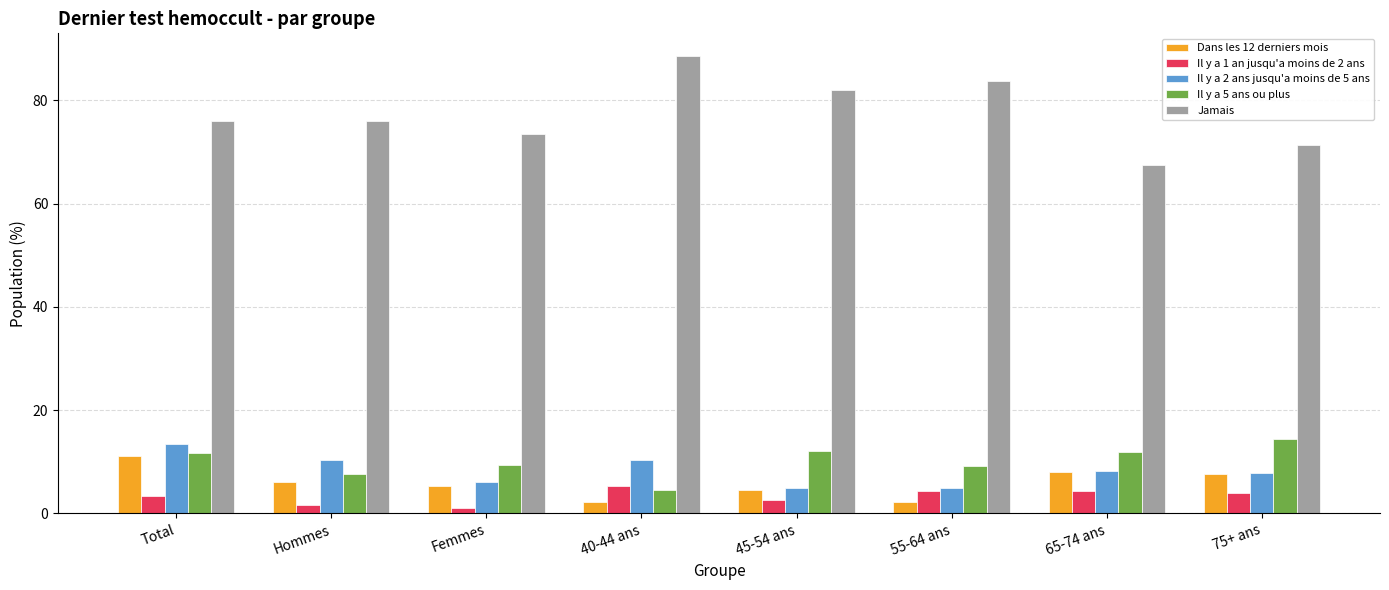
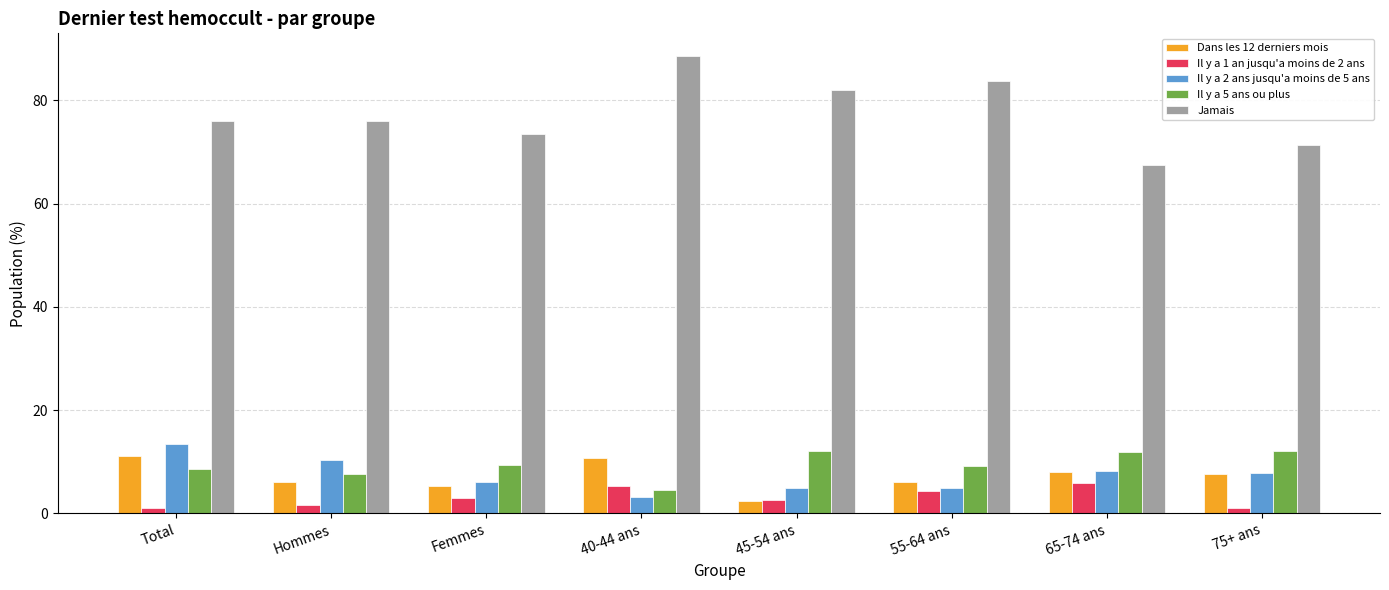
Il y a 1 an jusqu'a moins de 2 ans, Total: 3 -> 1
Il y a 5 ans ou plus, Total: 12 -> 9
Il y a 1 an jusqu'a moins de 2 ans, Femmes: 1 -> 3
Dans les 12 derniers mois, 40-44 ans: 2 -> 11
Il y a 2 ans jusqu'a moins de 5 ans, 40-44 ans: 10 -> 3
Dans les 12 derniers mois, 45-54 ans: 5 -> 2
Dans les 12 derniers mois, 55-64 ans: 2 -> 6
Il y a 1 an jusqu'a moins de 2 ans, 65-74 ans: 4 -> 6
Il y a 1 an jusqu'a moins de 2 ans, 75+ ans: 4 -> 1
Il y a 5 ans ou plus, 75+ ans: 14 -> 12
